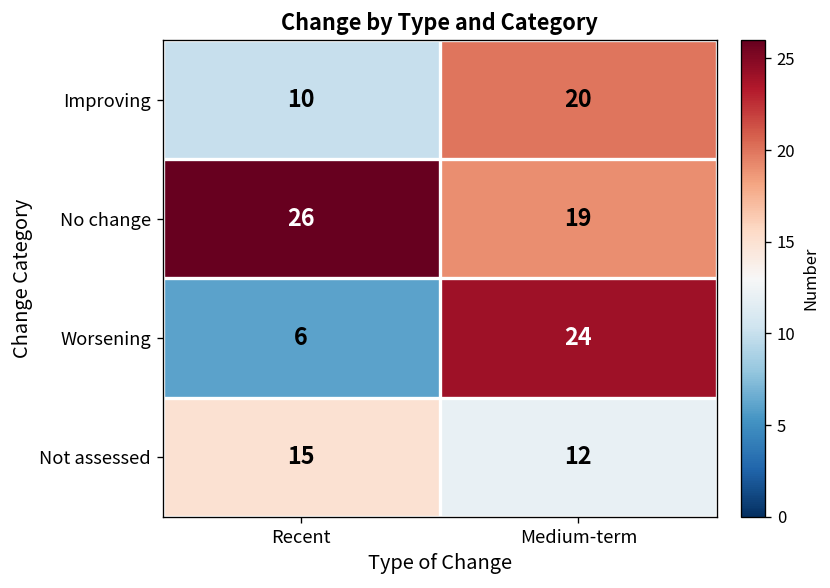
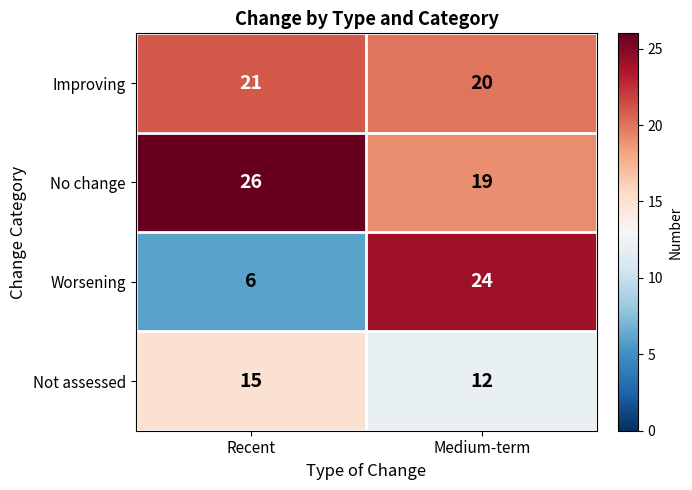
Improving, Recent: 10 -> 21
